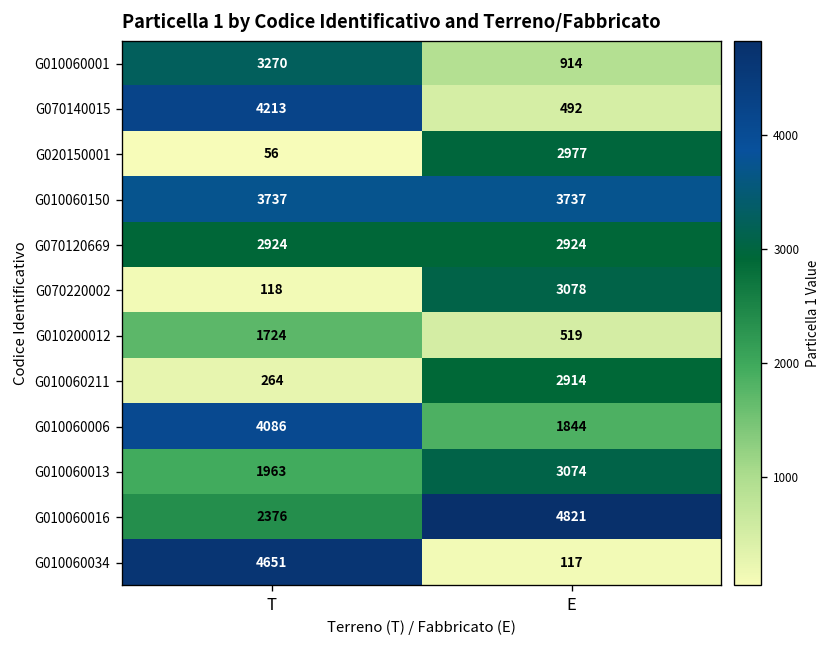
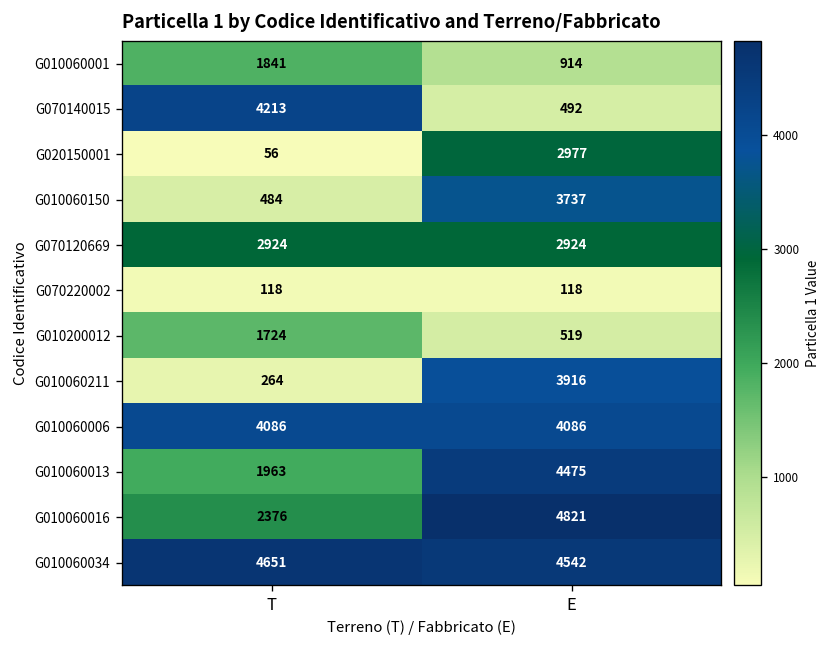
G010060001, T: 3270 -> 1841
G010060150, T: 3737 -> 484
G070220002, E: 3078 -> 118
G010060211, E: 2914 -> 3916
G010060006, E: 1844 -> 4086
G010060013, E: 3074 -> 4475
G010060034, E: 117 -> 4542
